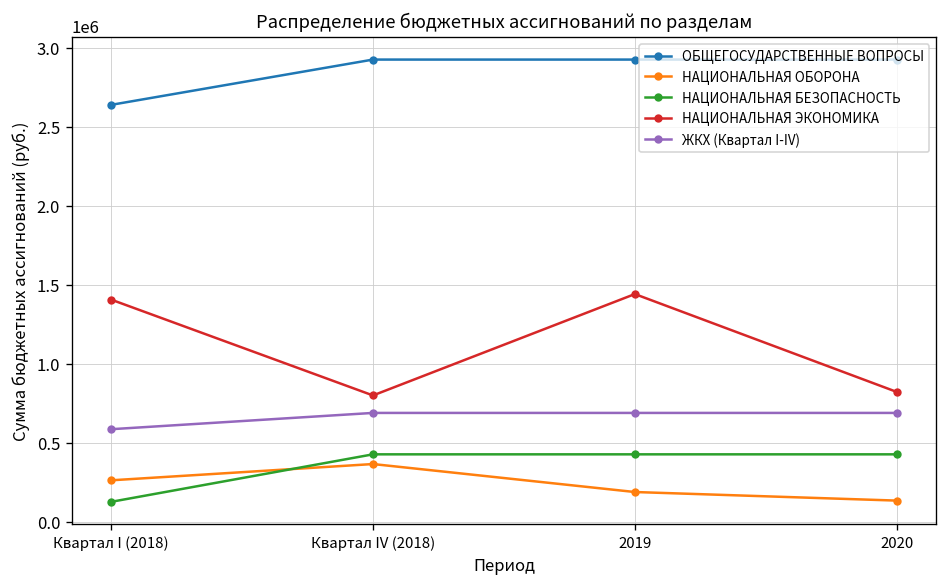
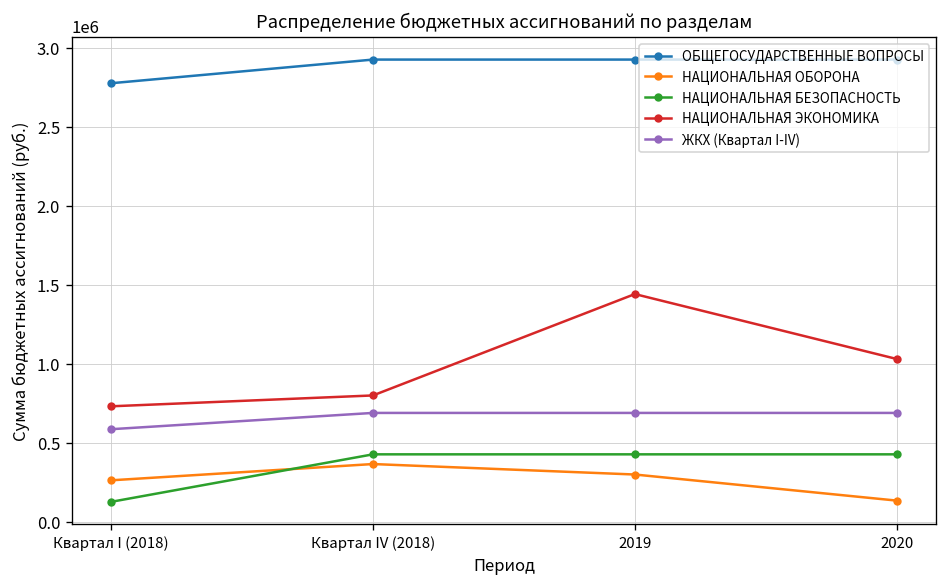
ОБЩЕГОСУДАРСТВЕННЫЕ ВОПРОСЫ, Квартал I (2018): 2640000 -> 2780000
НАЦИОНАЛЬНАЯ ЭКОНОМИКА, Квартал I (2018): 1410000 -> 730000
НАЦИОНАЛЬНАЯ ОБОРОНА, 2019: 190000 -> 300000
НАЦИОНАЛЬНАЯ ЭКОНОМИКА, 2020: 820000 -> 1030000
